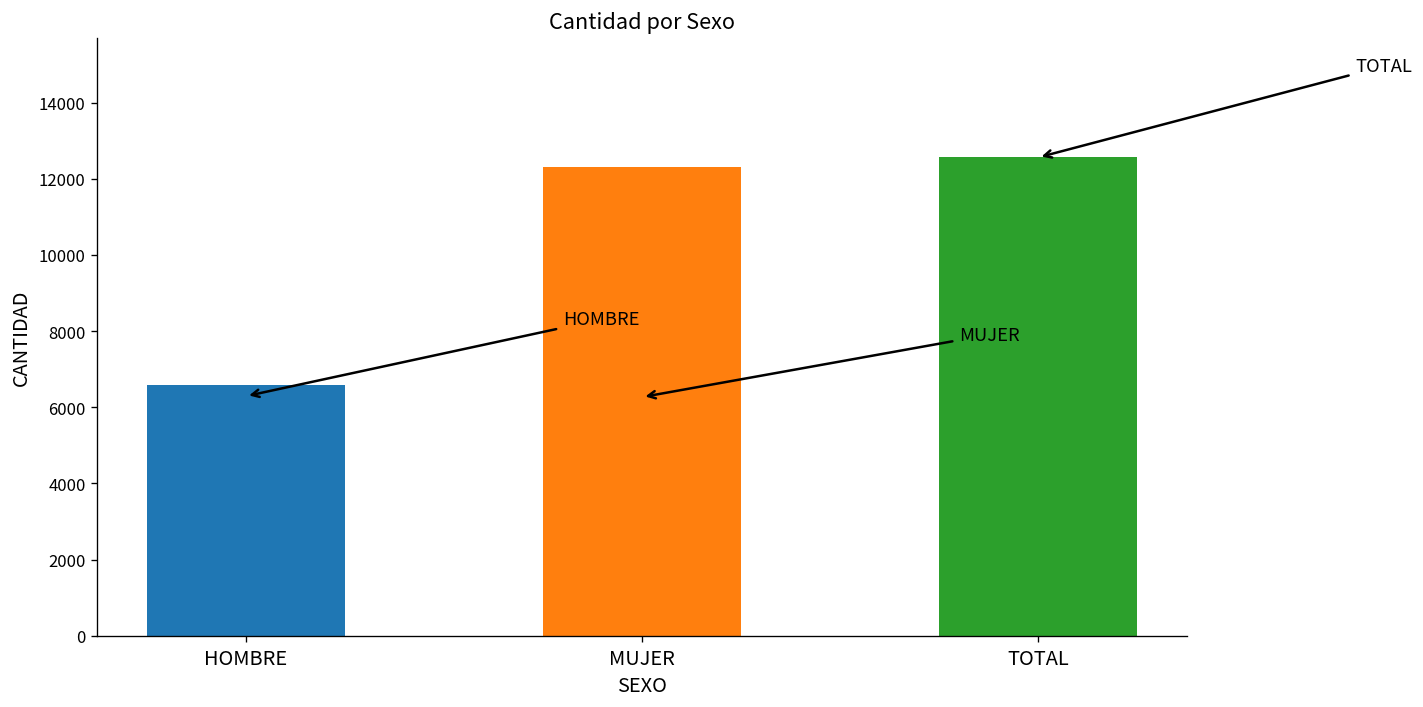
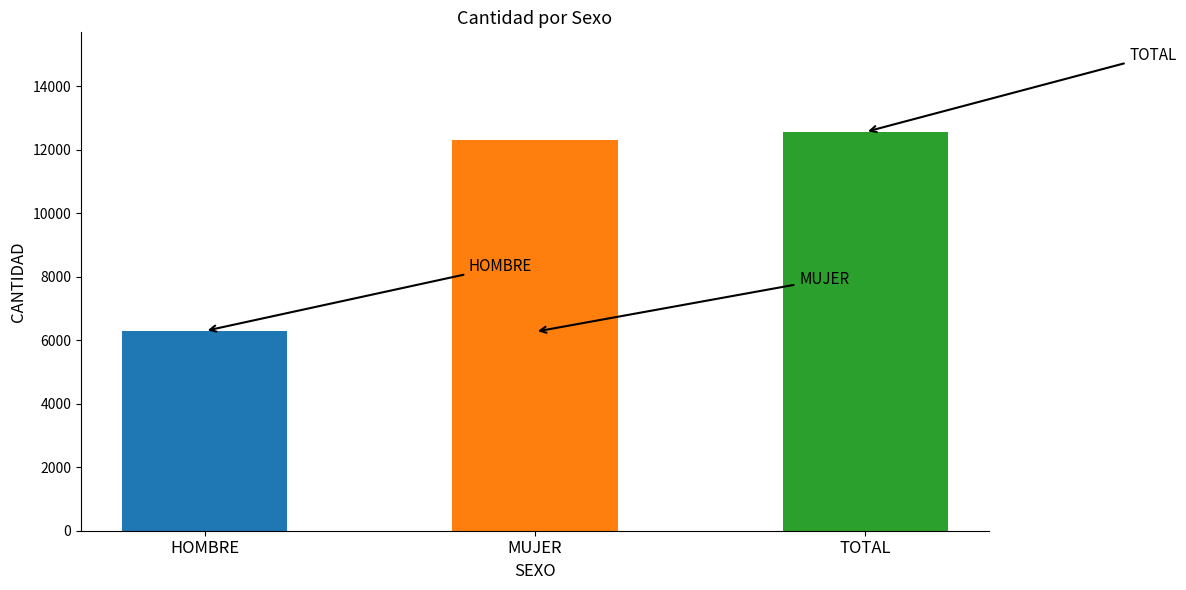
HOMBRE: 6600 -> 6300
